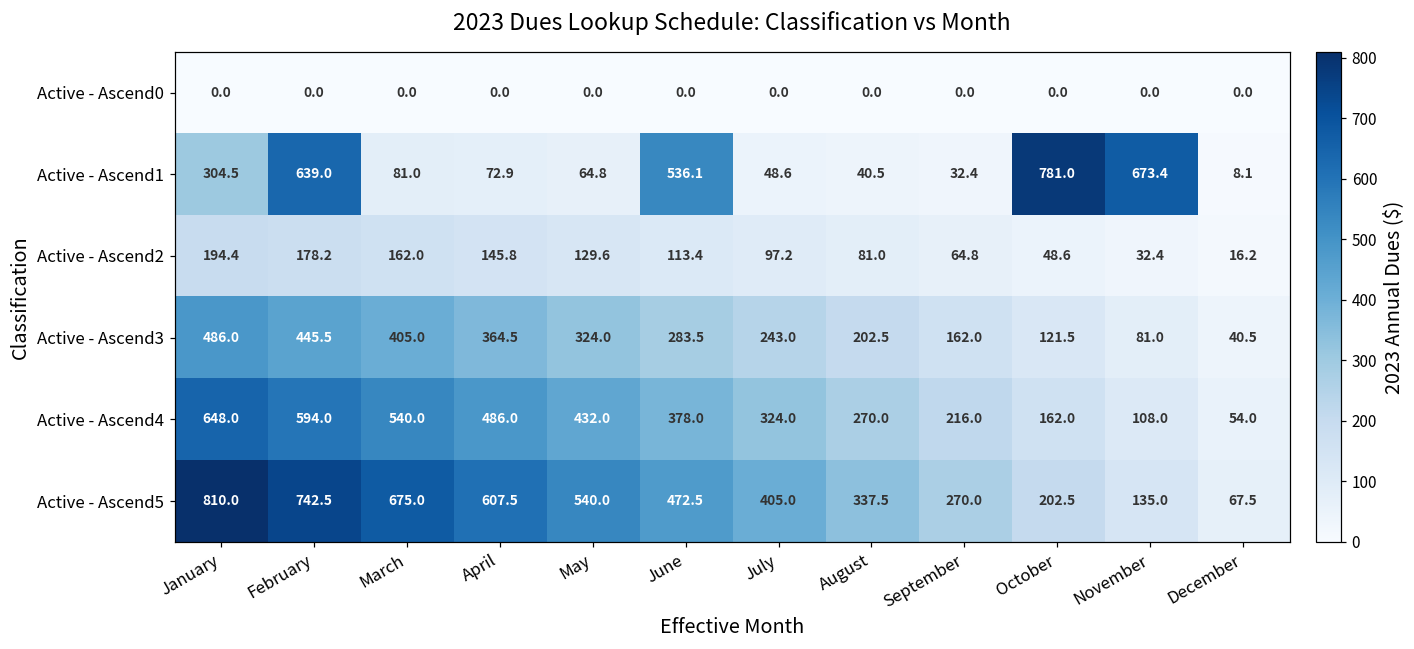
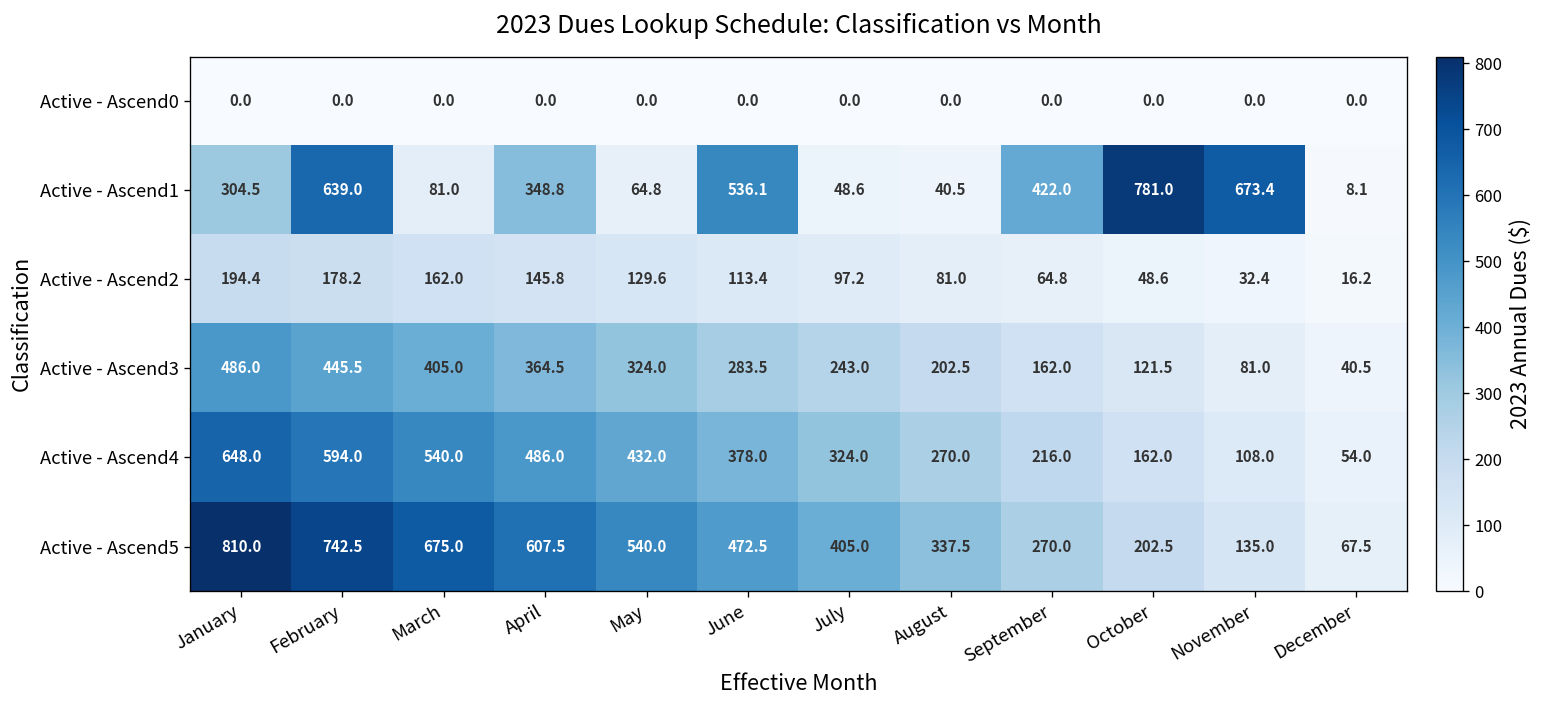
Active - Ascend1, April: 72.9 -> 348.8
Active - Ascend1, September: 32.4 -> 422.0
